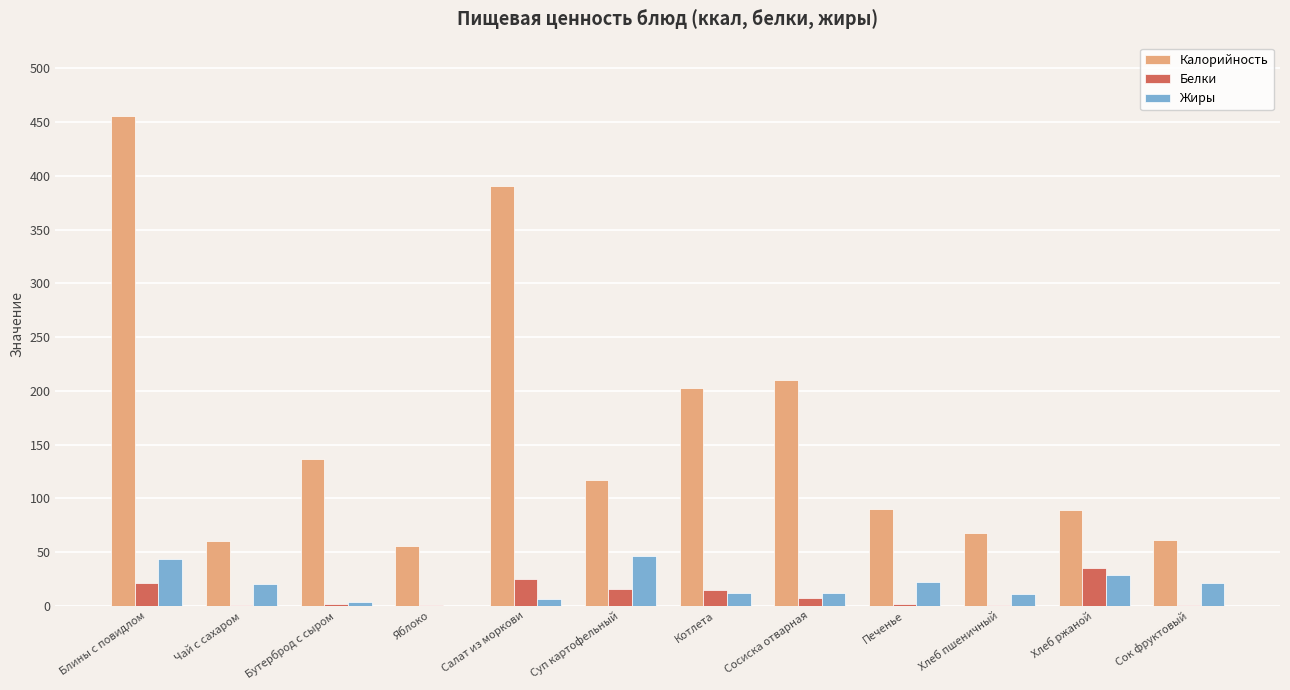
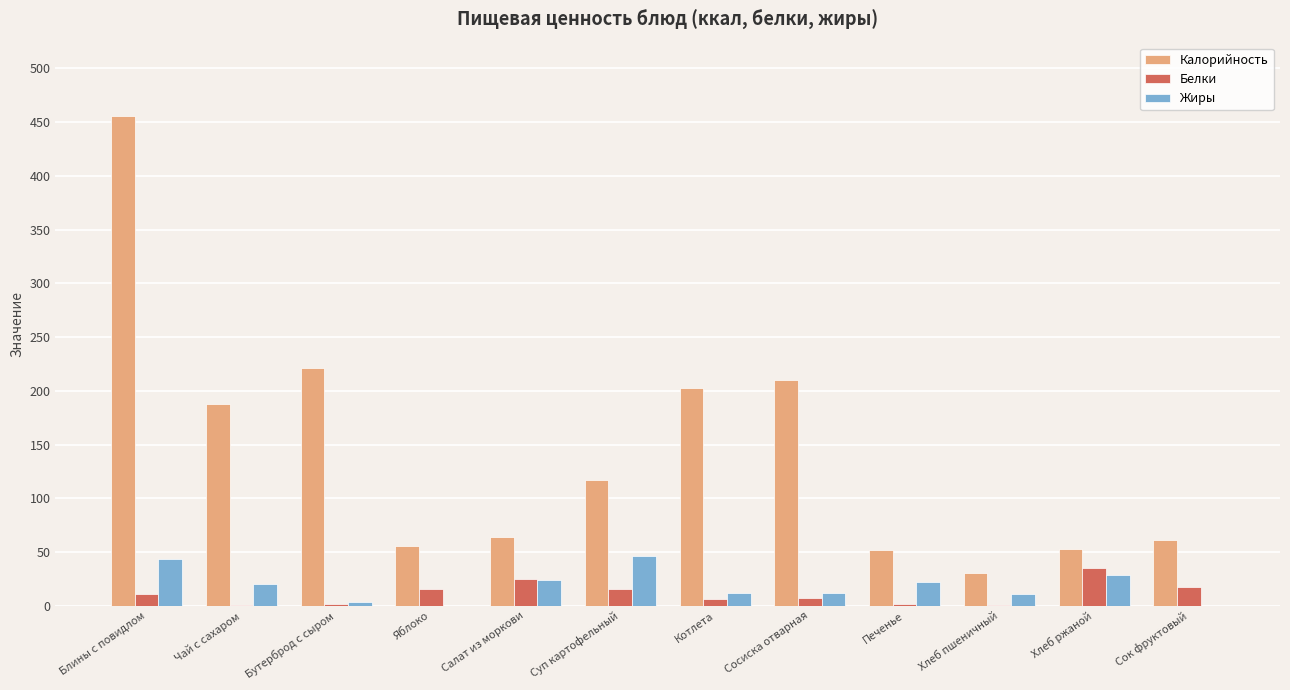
Белки, Блины с повидлом: 22 -> 11
Калорийность, Чай с сахаром: 60 -> 188
Калорийность, Бутерброд с сыром: 137 -> 222
Белки, Яблоко: 1 -> 16
Калорийность, Салат из моркови: 390 -> 64
Жиры, Салат из моркови: 6 -> 24
Белки, Котлета: 15 -> 7
Калорийность, Печенье: 90 -> 51
Калорийность, Хлеб пшеничный: 68 -> 30
Калорийность, Хлеб ржаной: 89 -> 53
Белки, Сок фруктовый: 1 -> 18
Жиры, Сок фруктовый: 22 -> 0
